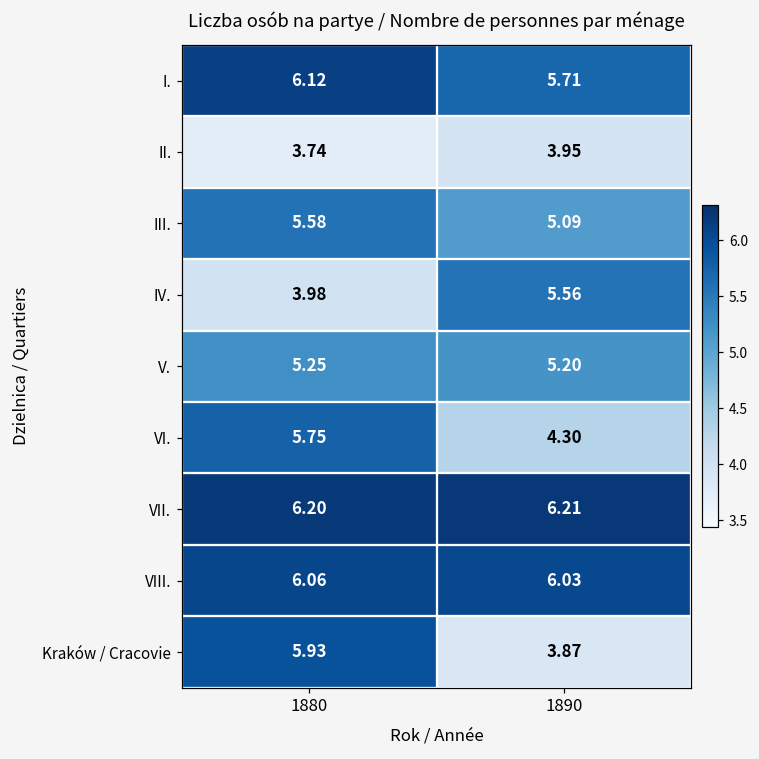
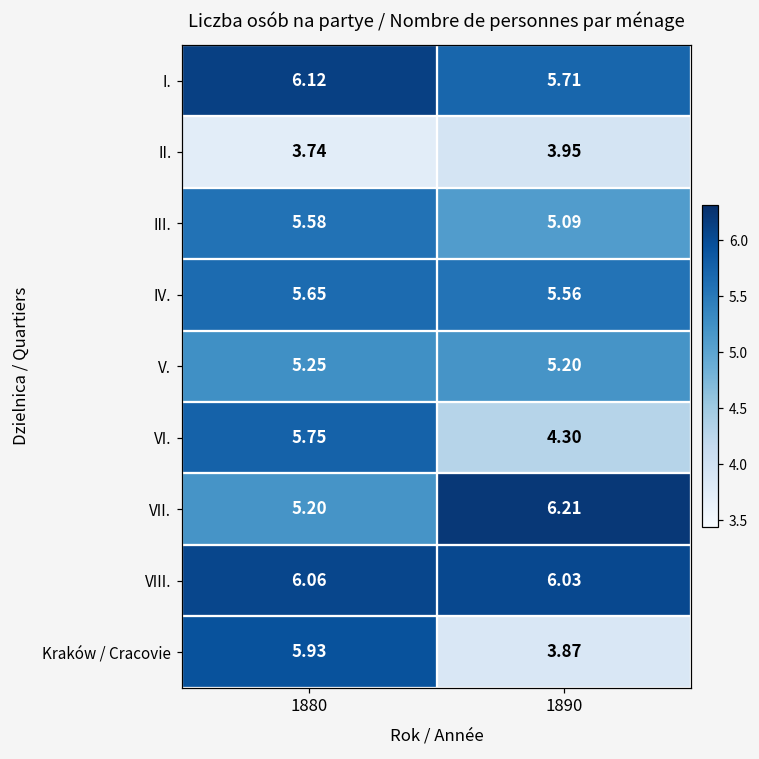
IV., 1880: 3.98 -> 5.65
VII., 1880: 6.20 -> 5.20
